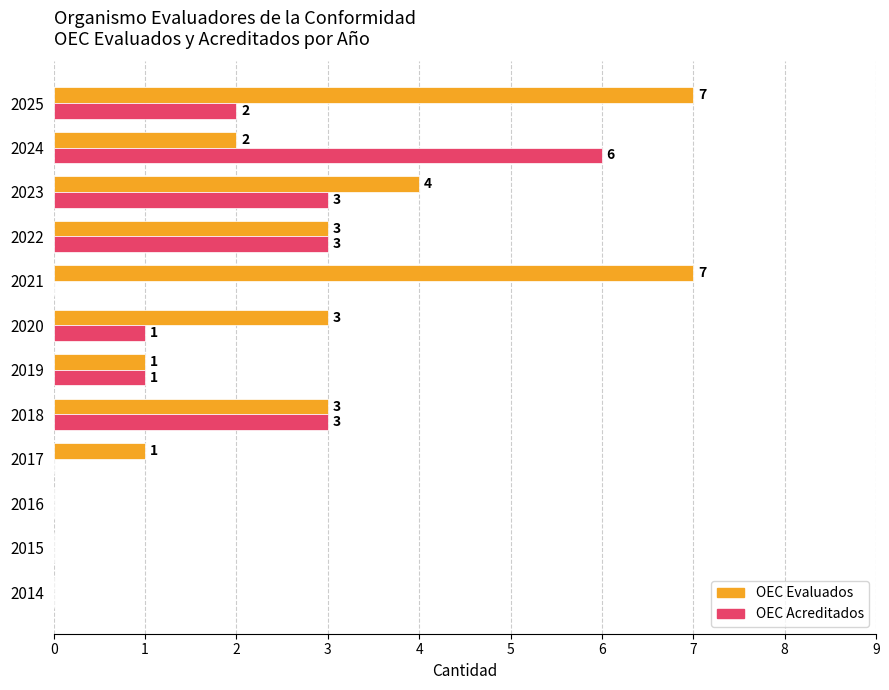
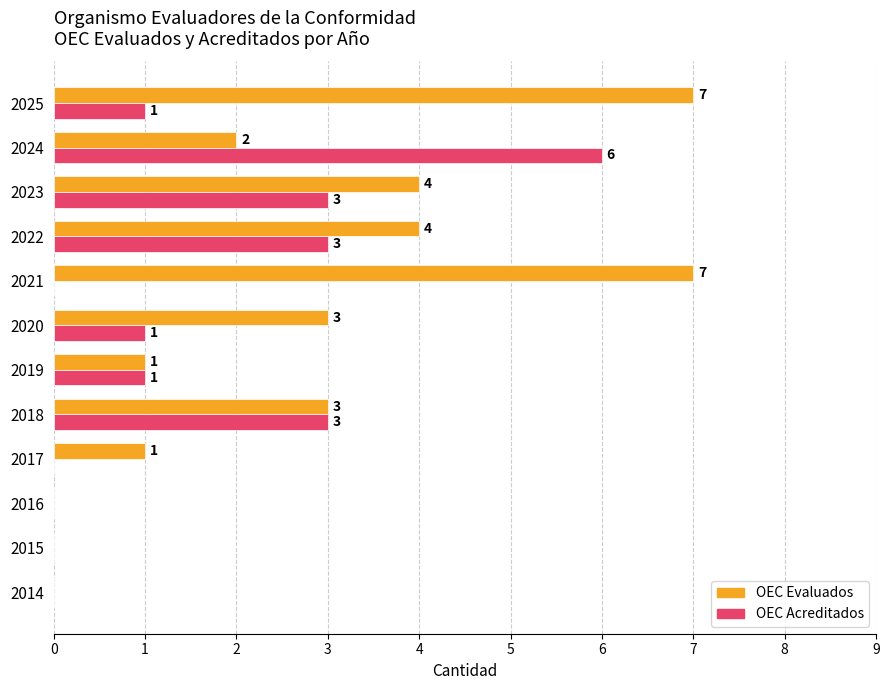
OEC Acreditados, 2025: 2 -> 1
OEC Evaluados, 2022: 3 -> 4
